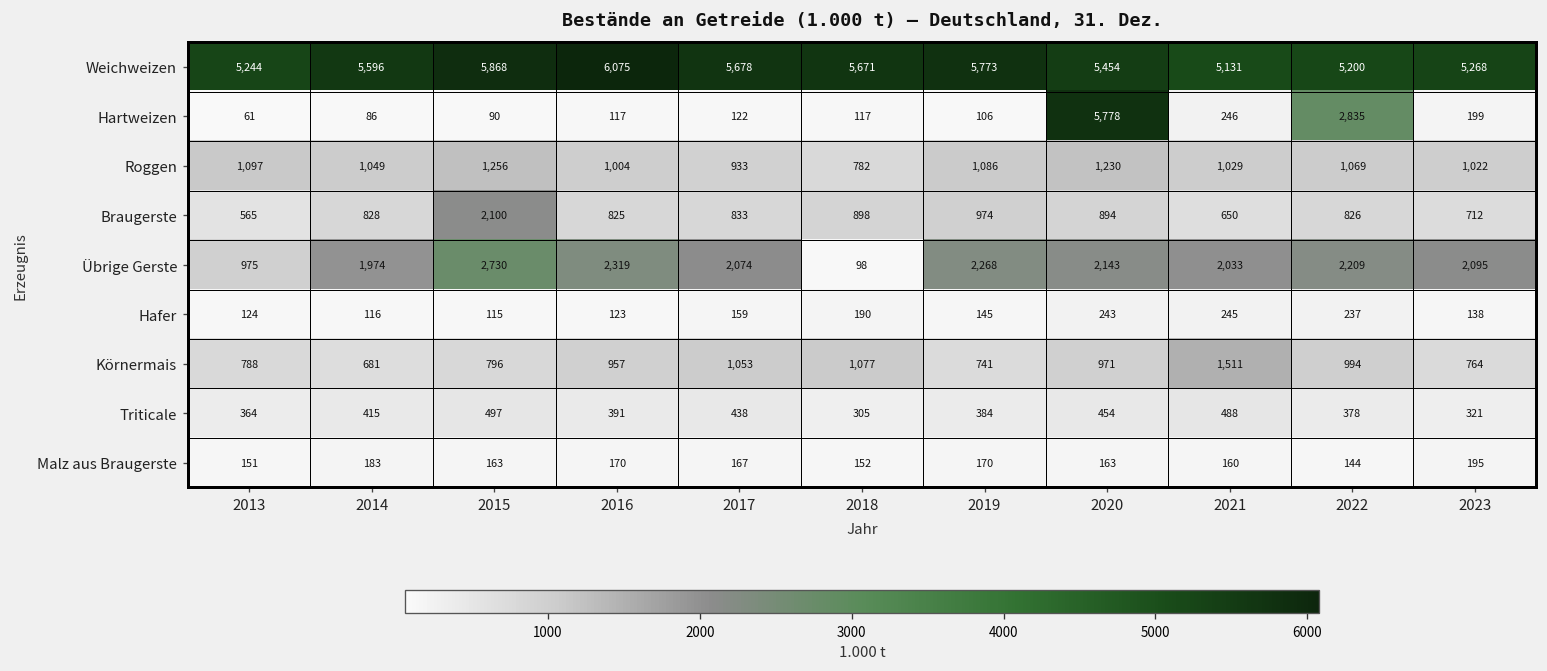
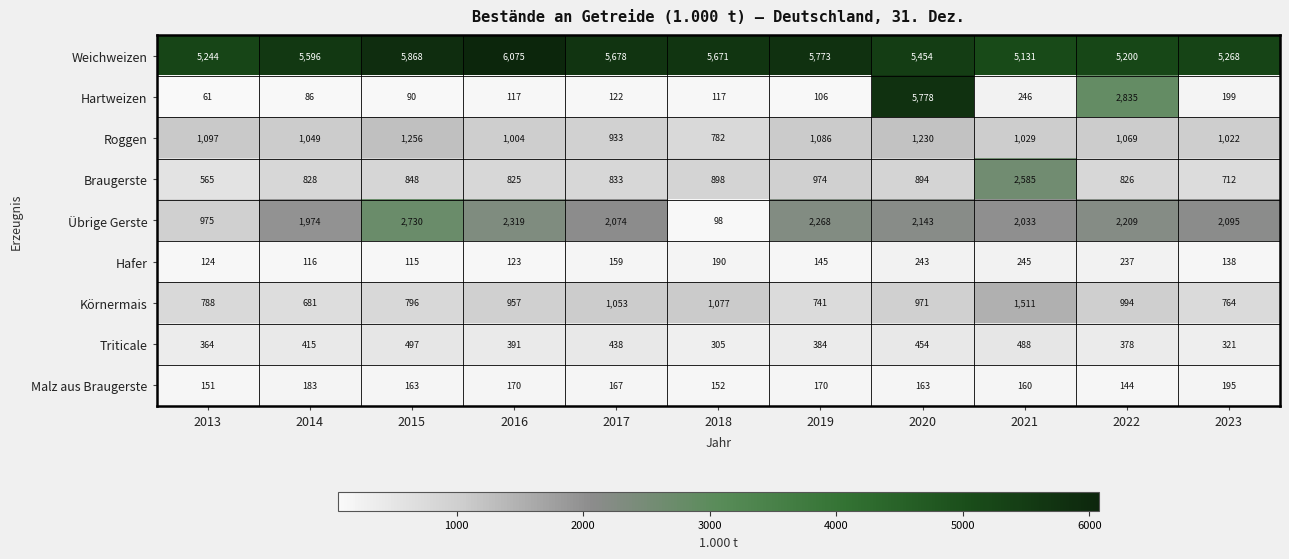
Braugerste, 2015: 2,100 -> 848
Braugerste, 2021: 650 -> 2,585
